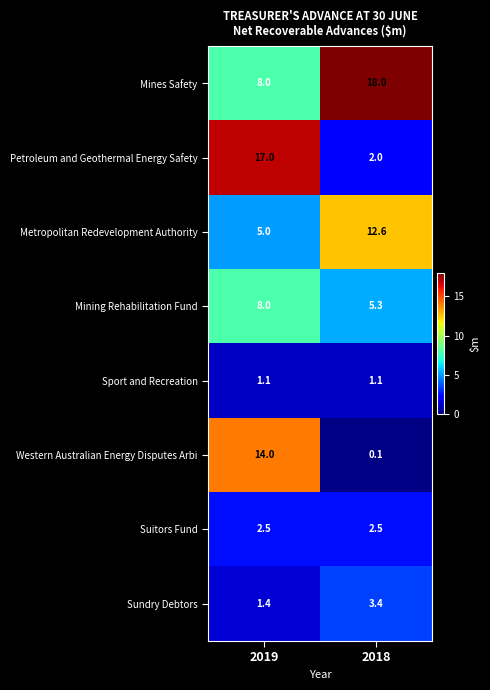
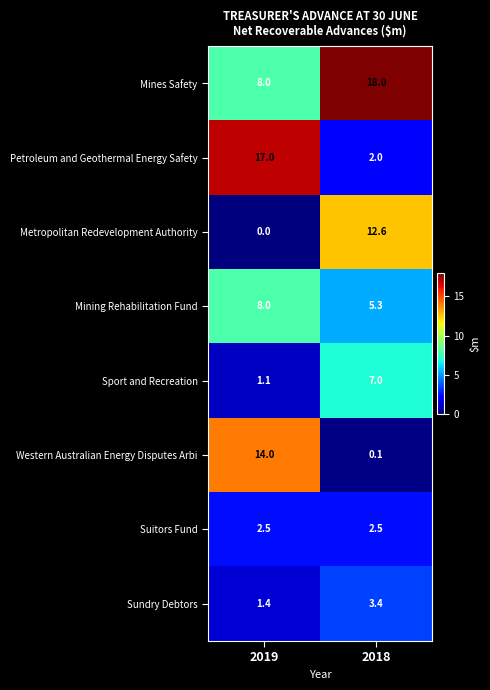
Metropolitan Redevelopment Authority, 2019: 5.0 -> 0.0
Sport and Recreation, 2018: 1.1 -> 7.0
